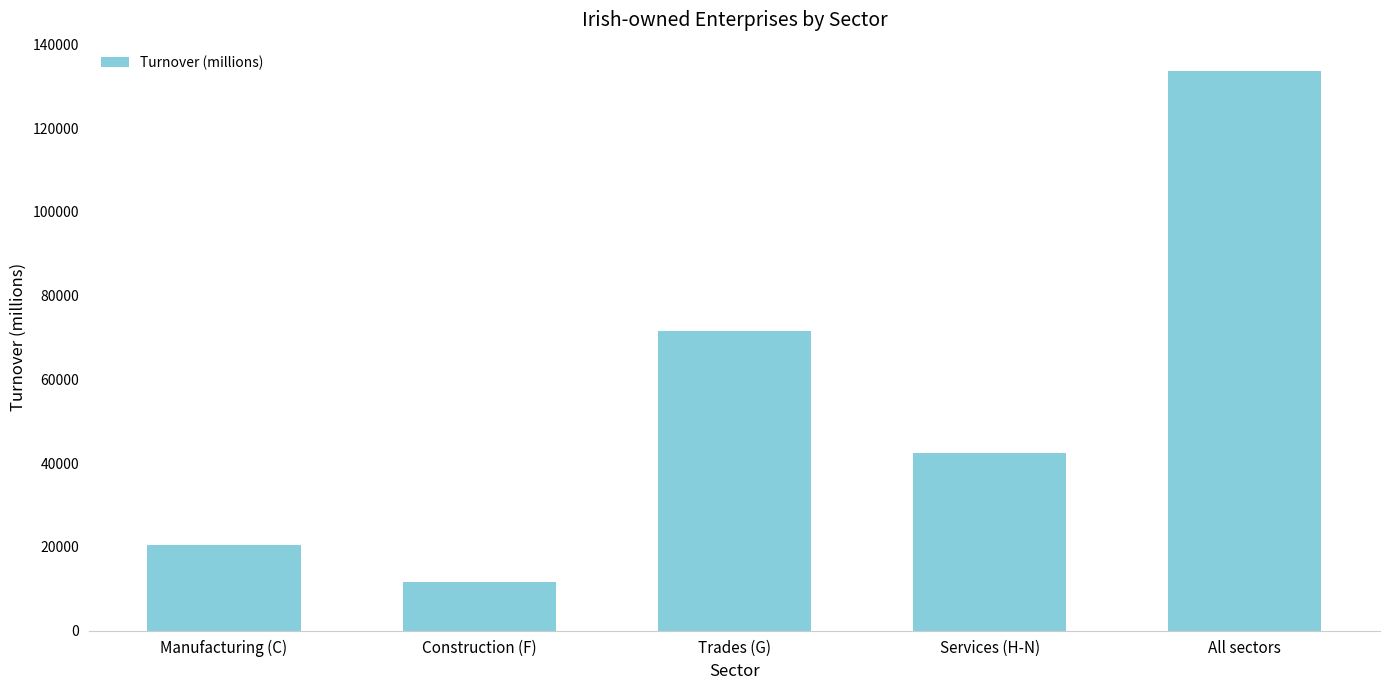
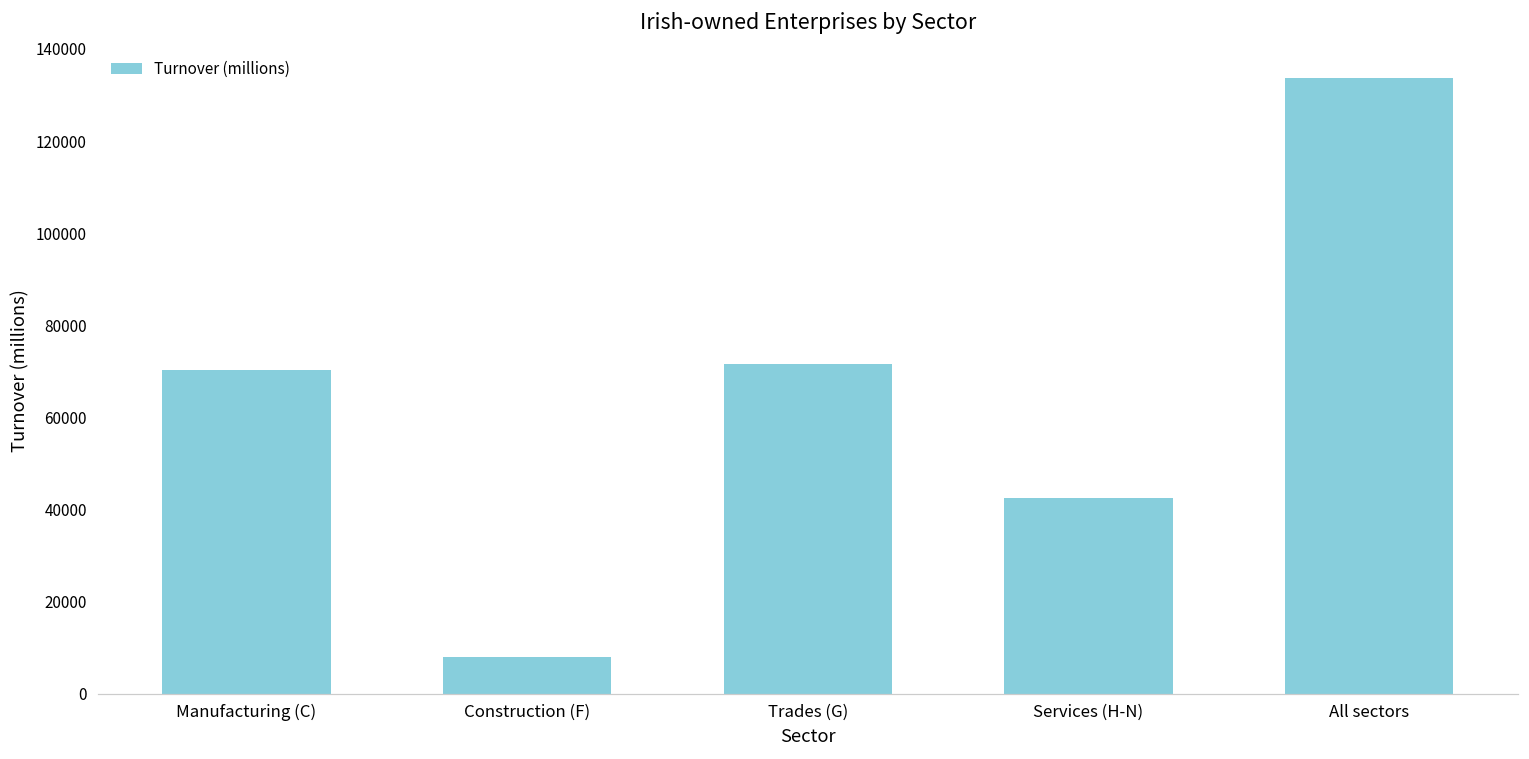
Manufacturing (C): 20000 -> 70000
Construction (F): 11000 -> 8000
